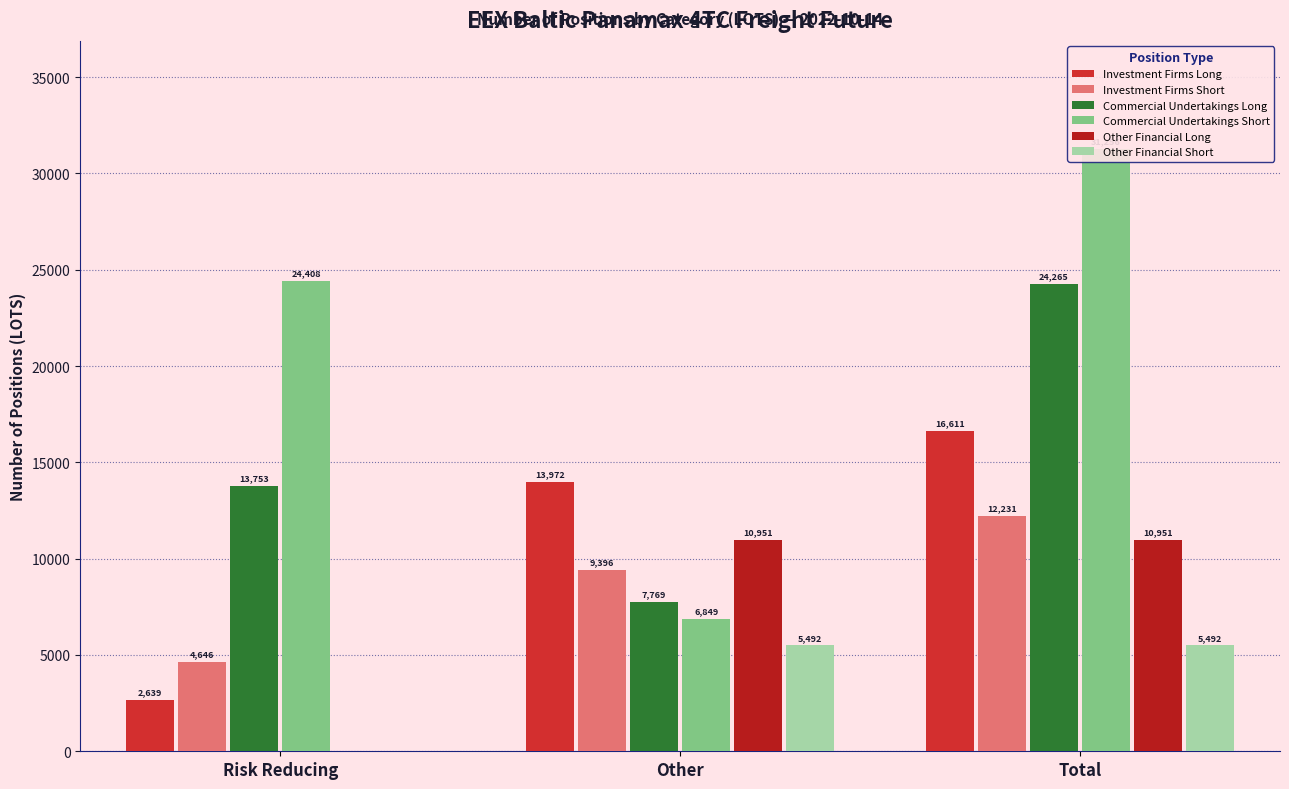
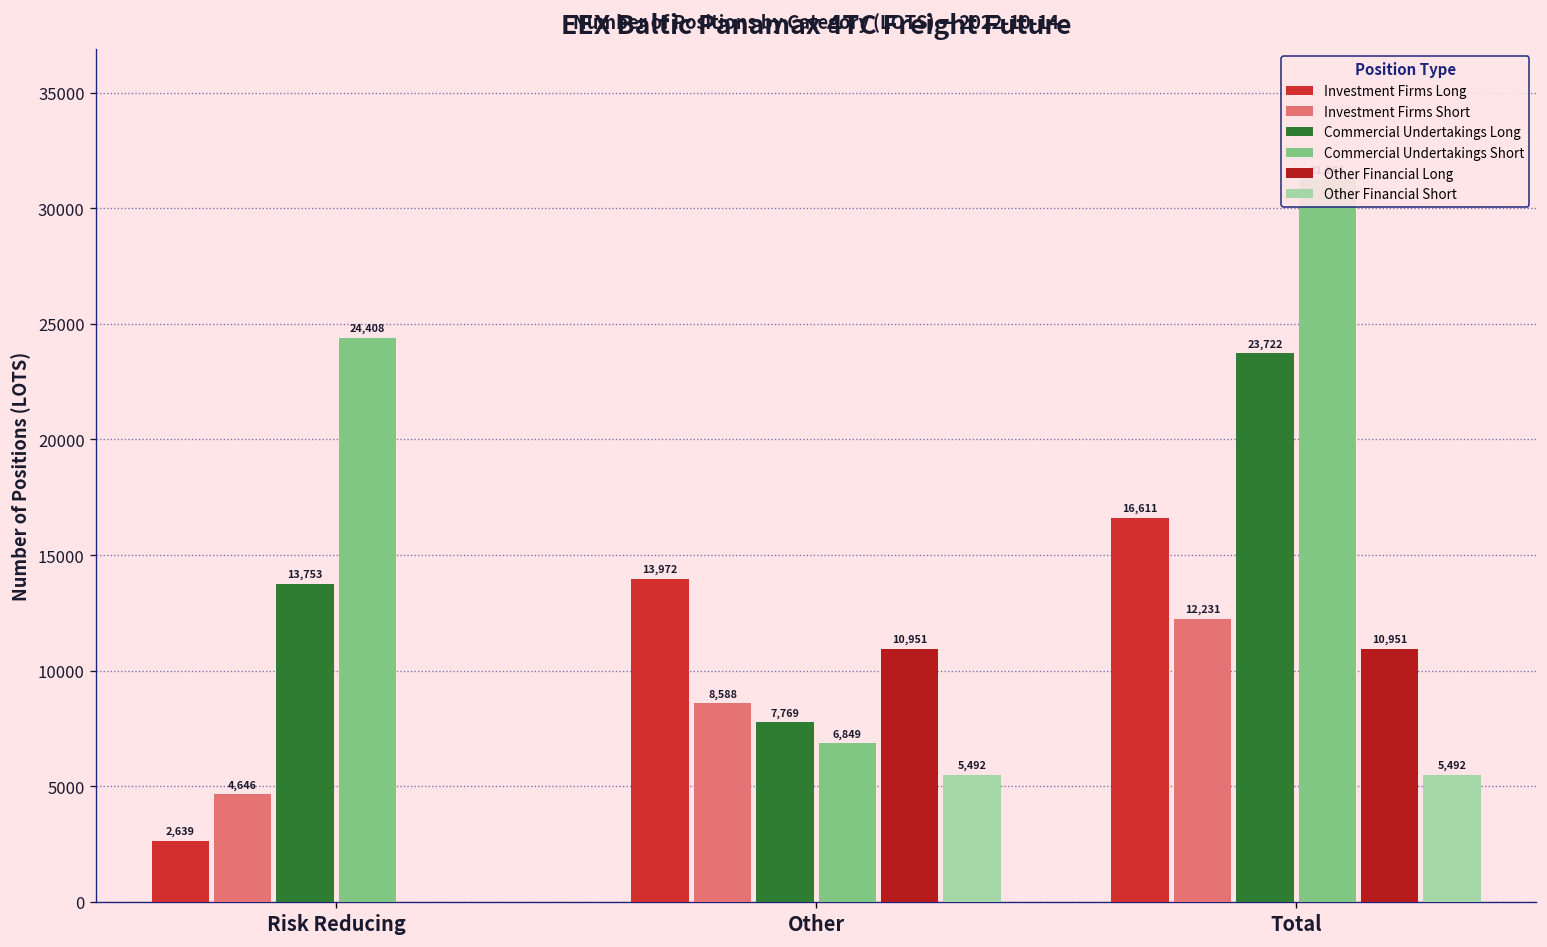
Investment Firms Short, Other: 9,396 -> 8,588
Commercial Undertakings Long, Total: 24,265 -> 23,722
